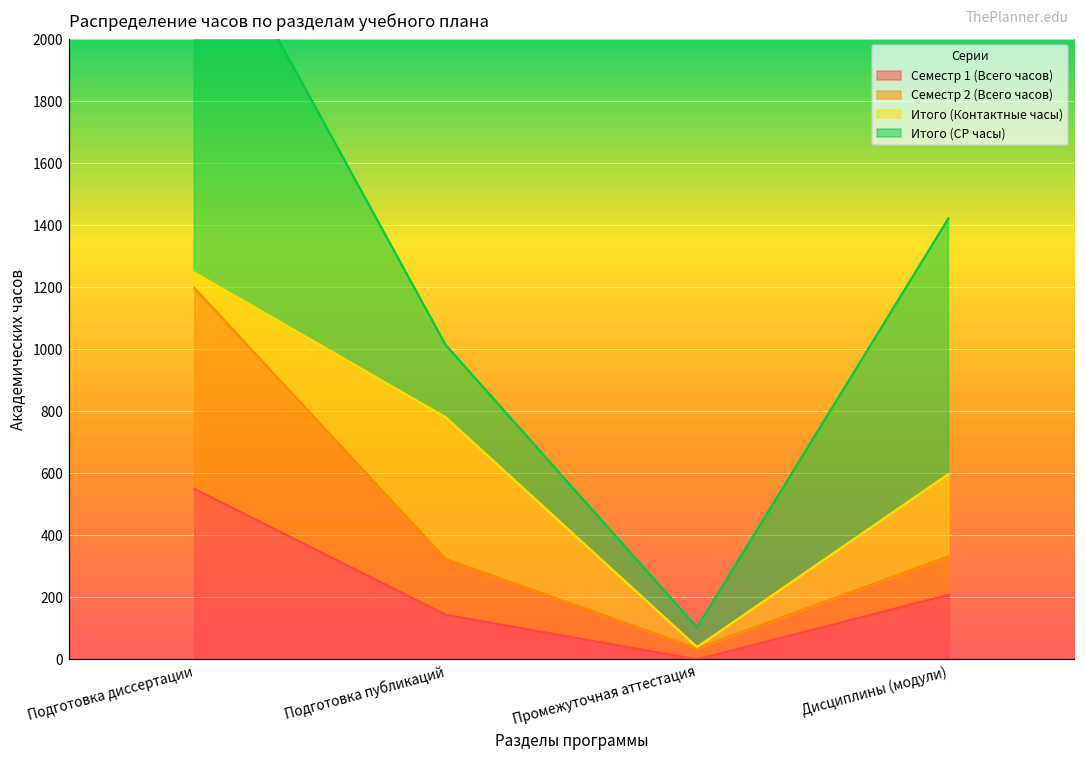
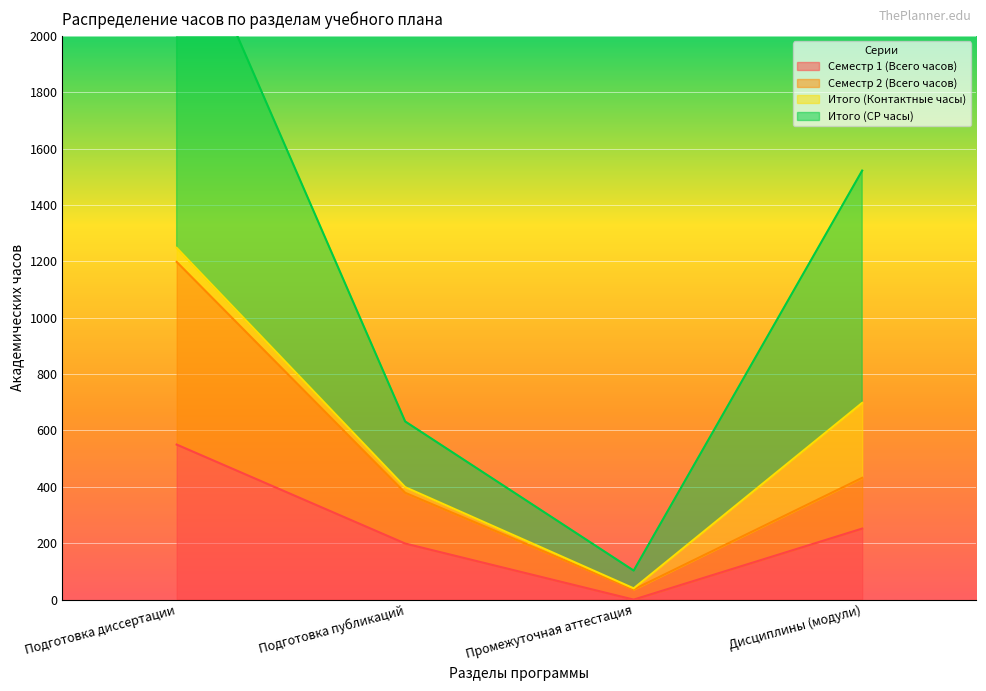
Семестр 1 (Всего часов), Подготовка публикаций: 140 -> 200
Итого (Контактные часы), Подготовка публикаций: 460 -> 20
Семестр 1 (Всего часов), Дисциплины (модули): 210 -> 250
Семестр 2 (Всего часов), Дисциплины (модули): 120 -> 180
